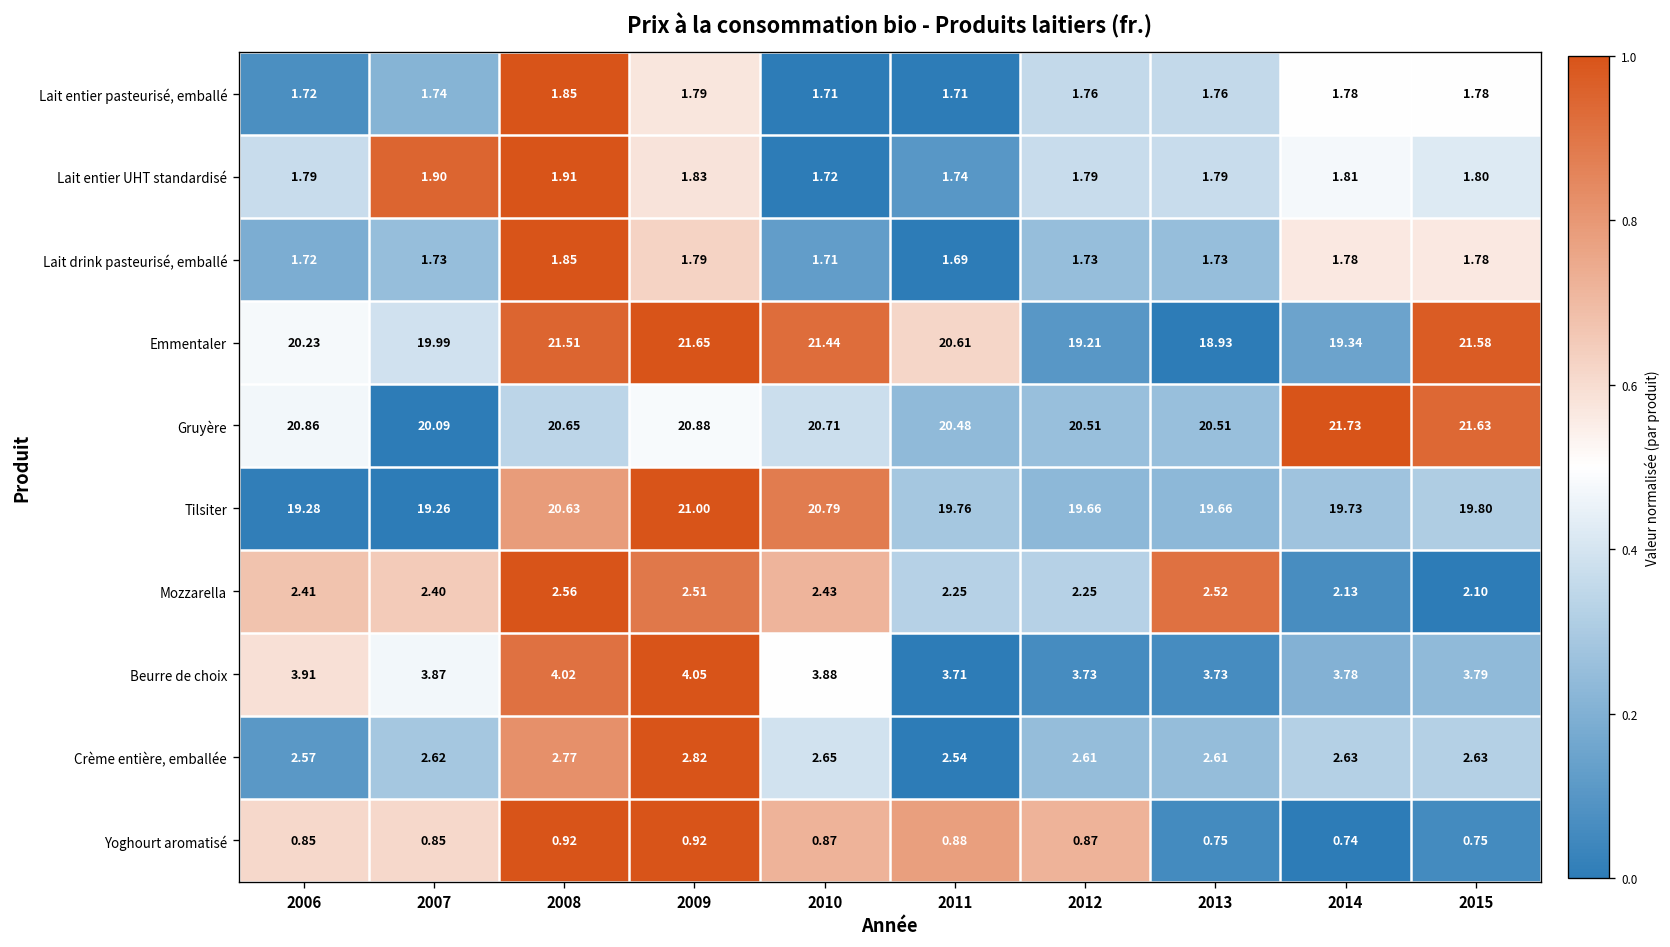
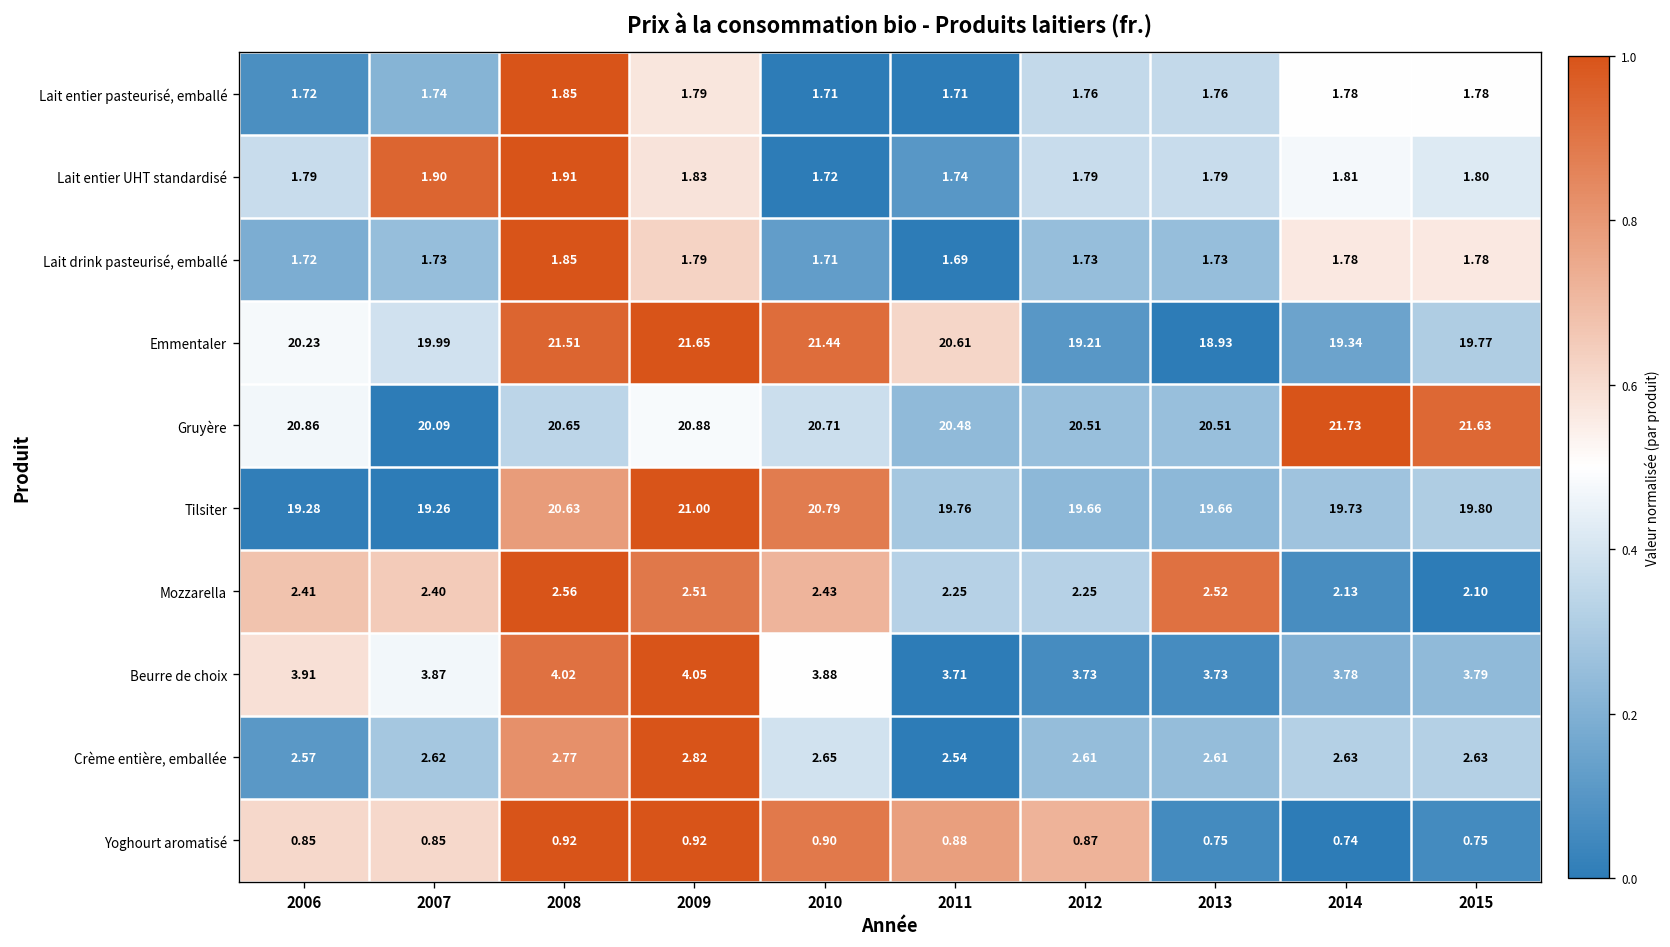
Emmentaler, 2015: 21.58 -> 19.77
Yoghourt aromatisé, 2010: 0.87 -> 0.90
